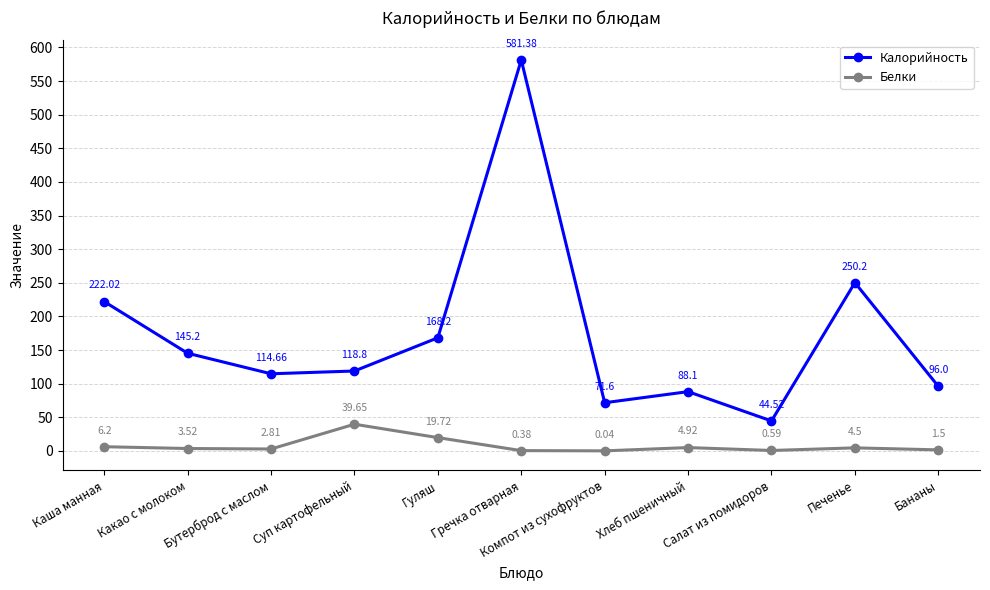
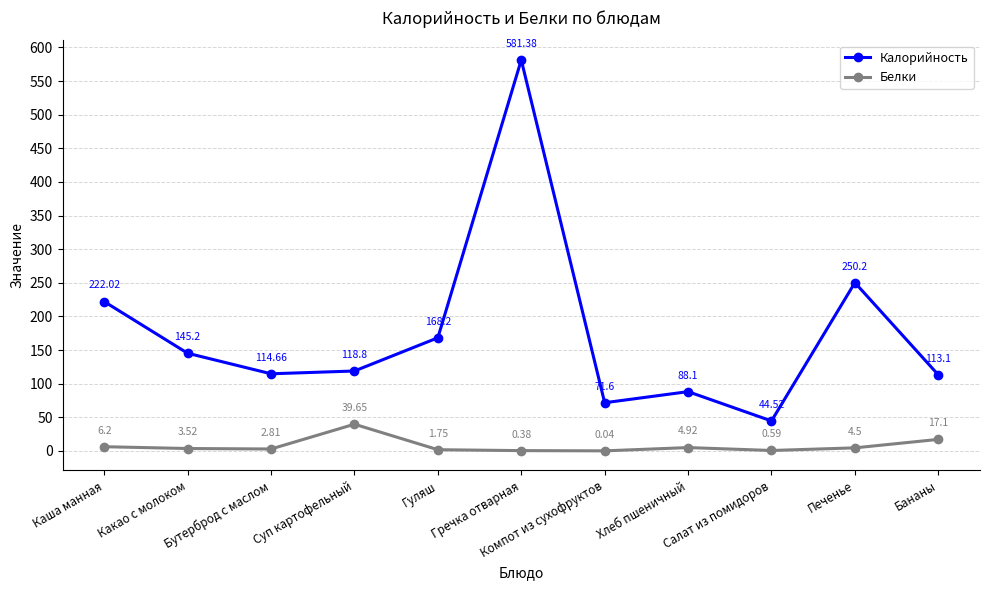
Белки, Гуляш: 19.72 -> 1.75
Калорийность, Бананы: 96.0 -> 113.1
Белки, Бананы: 1.5 -> 17.1
